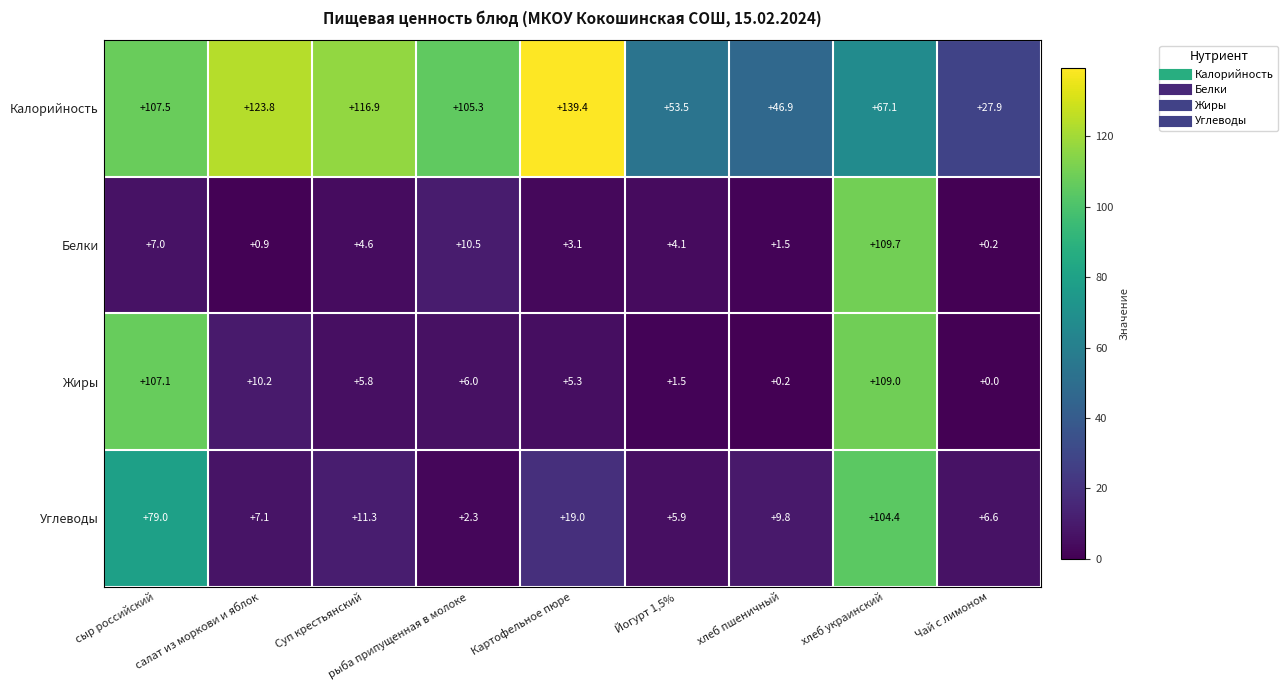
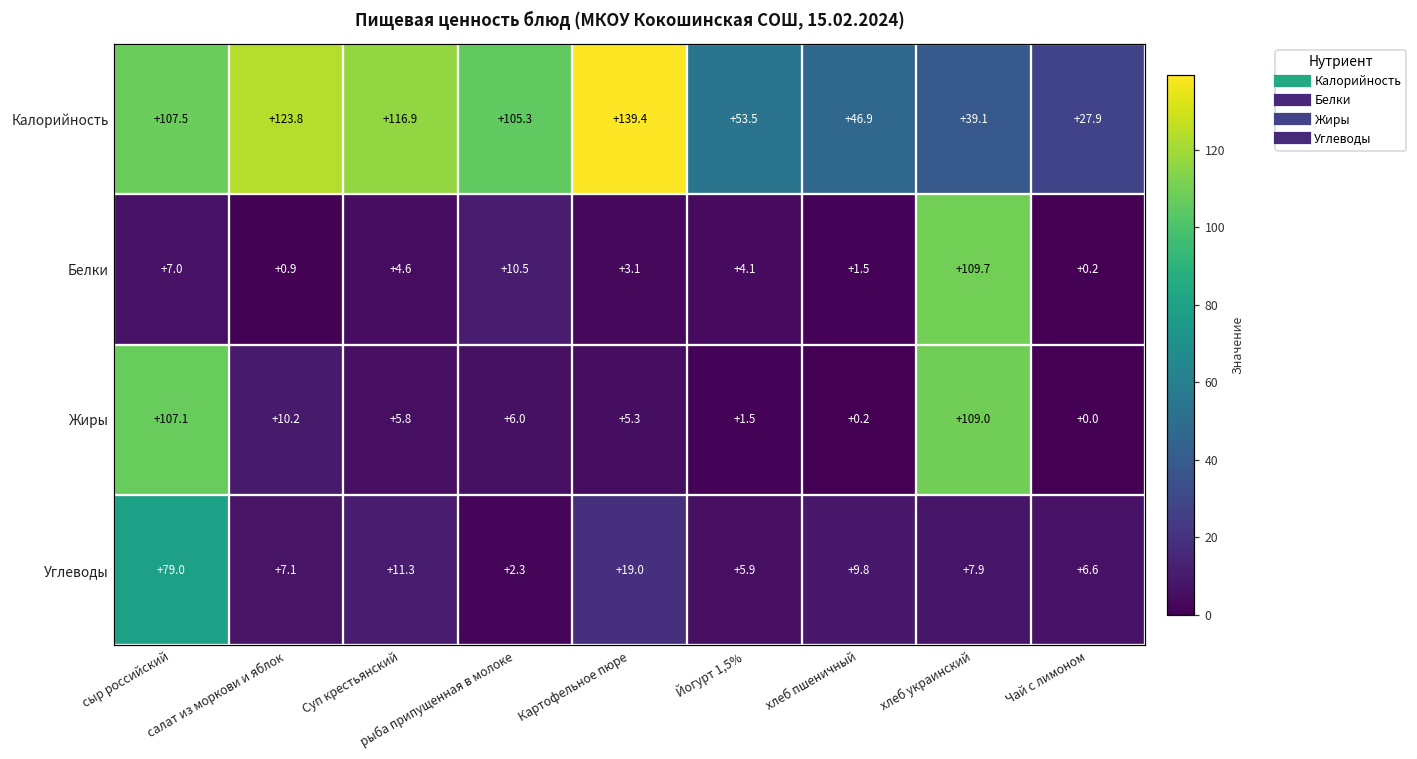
Калорийность, хлеб украинский: +67.1 -> +39.1
Углеводы, хлеб украинский: +104.4 -> +7.9
